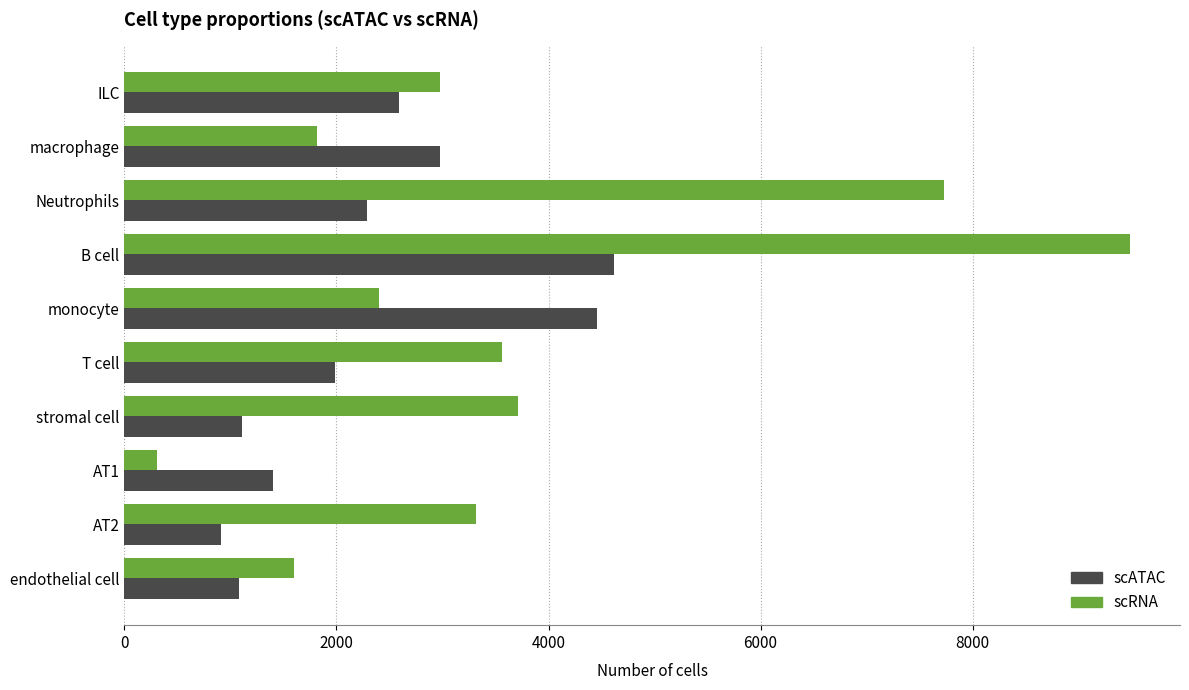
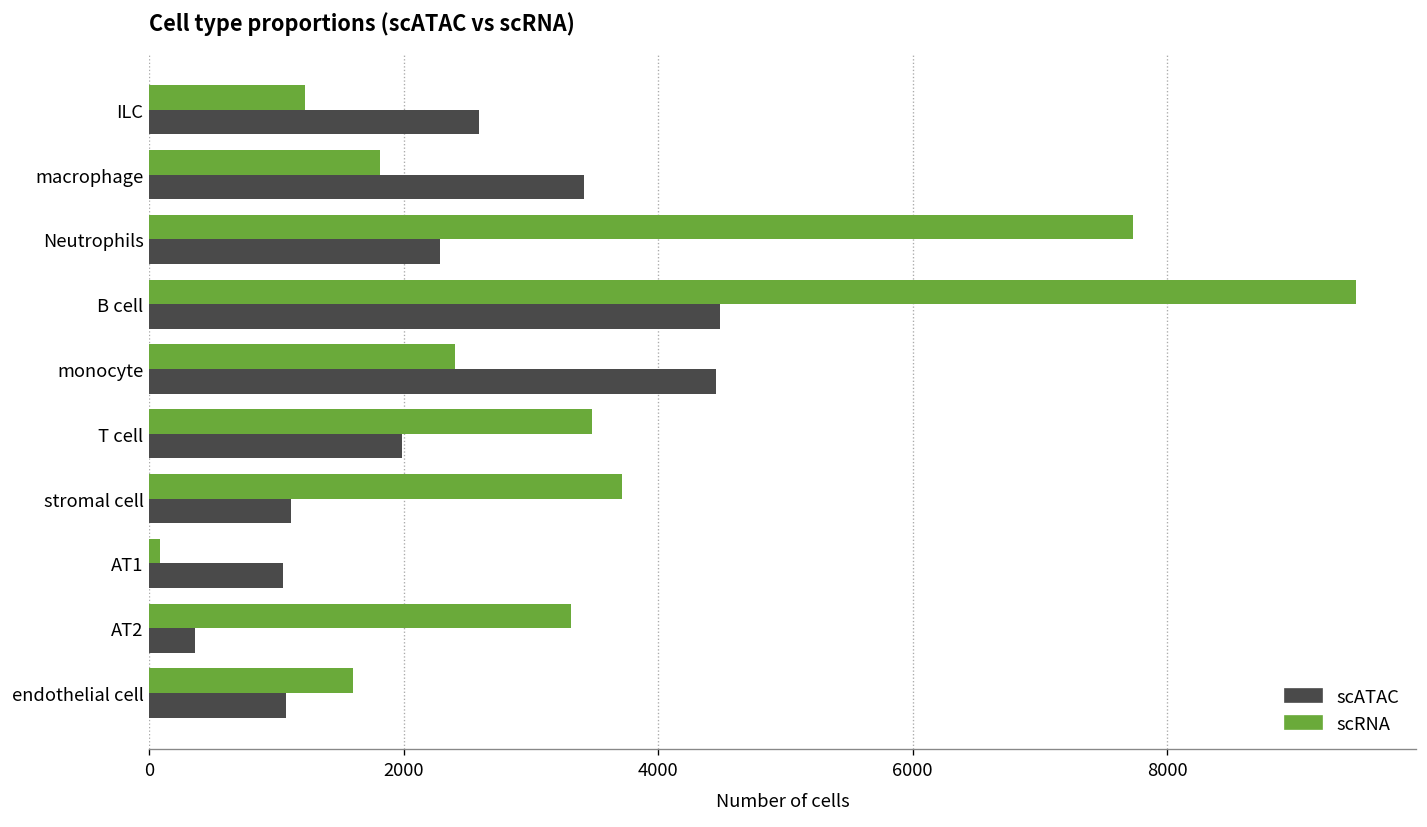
scRNA, ILC: 2980 -> 1220
scATAC, macrophage: 2980 -> 3420
scATAC, B cell: 4620 -> 4480
scRNA, T cell: 3560 -> 3480
scRNA, AT1: 310 -> 80
scATAC, AT1: 1400 -> 1050
scATAC, AT2: 910 -> 360
